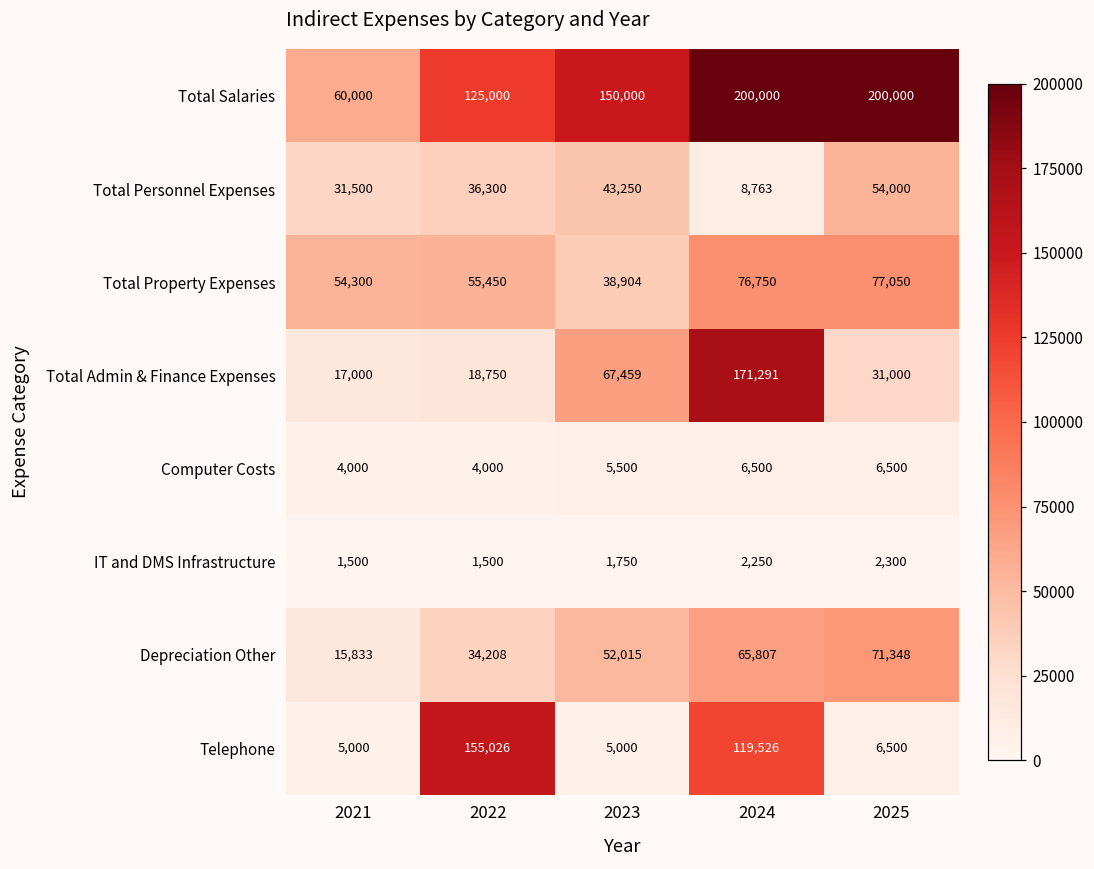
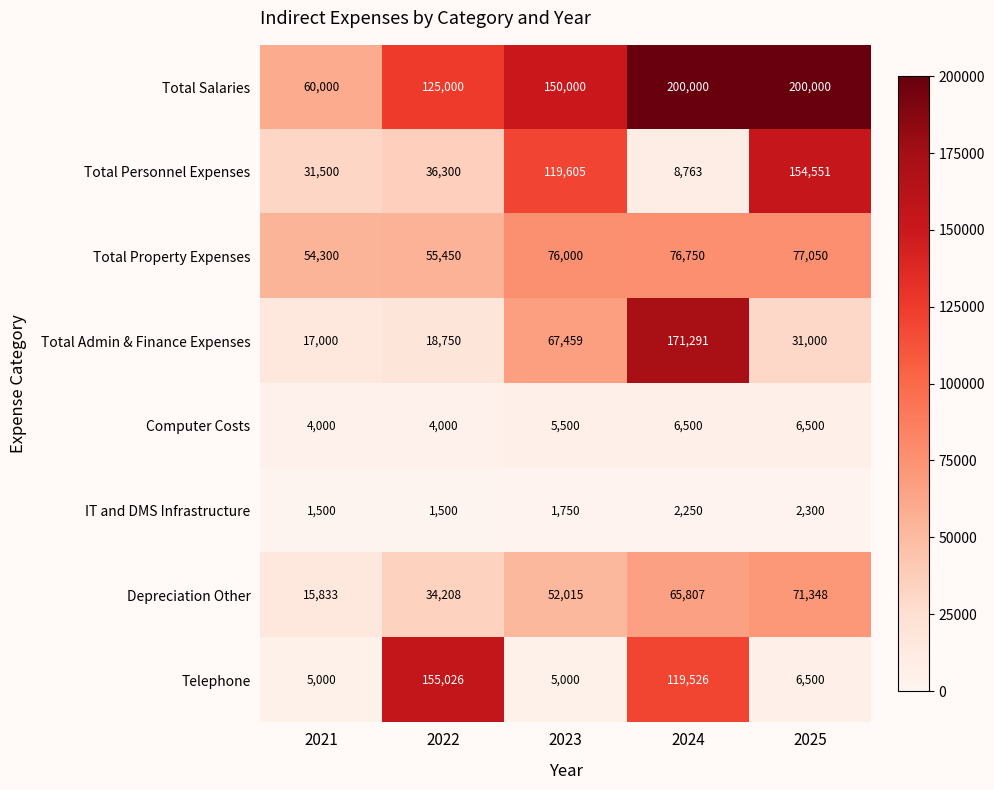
Total Personnel Expenses, 2023: 43,250 -> 119,605
Total Personnel Expenses, 2025: 54,000 -> 154,551
Total Property Expenses, 2023: 38,904 -> 76,000
